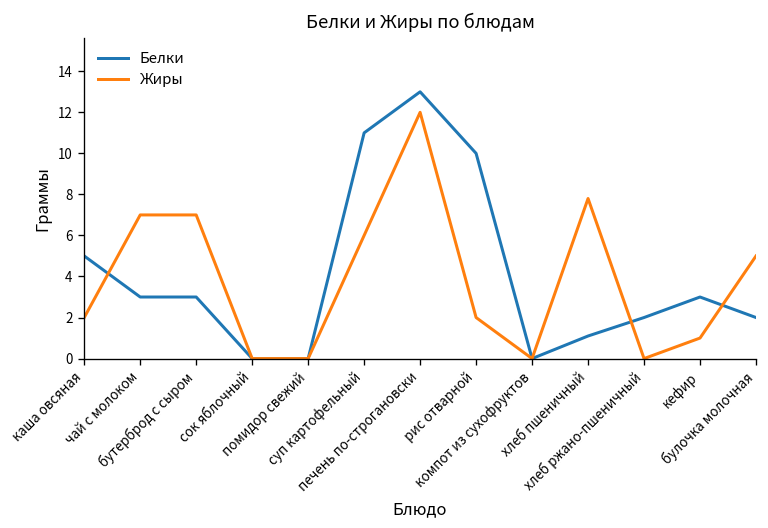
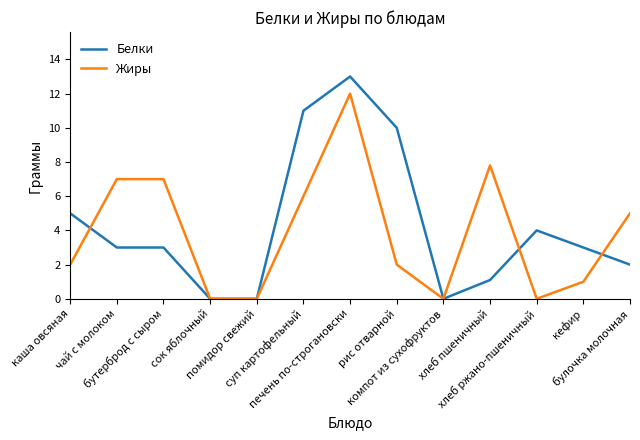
Белки, хлеб ржано-пшеничный: 2 -> 4
